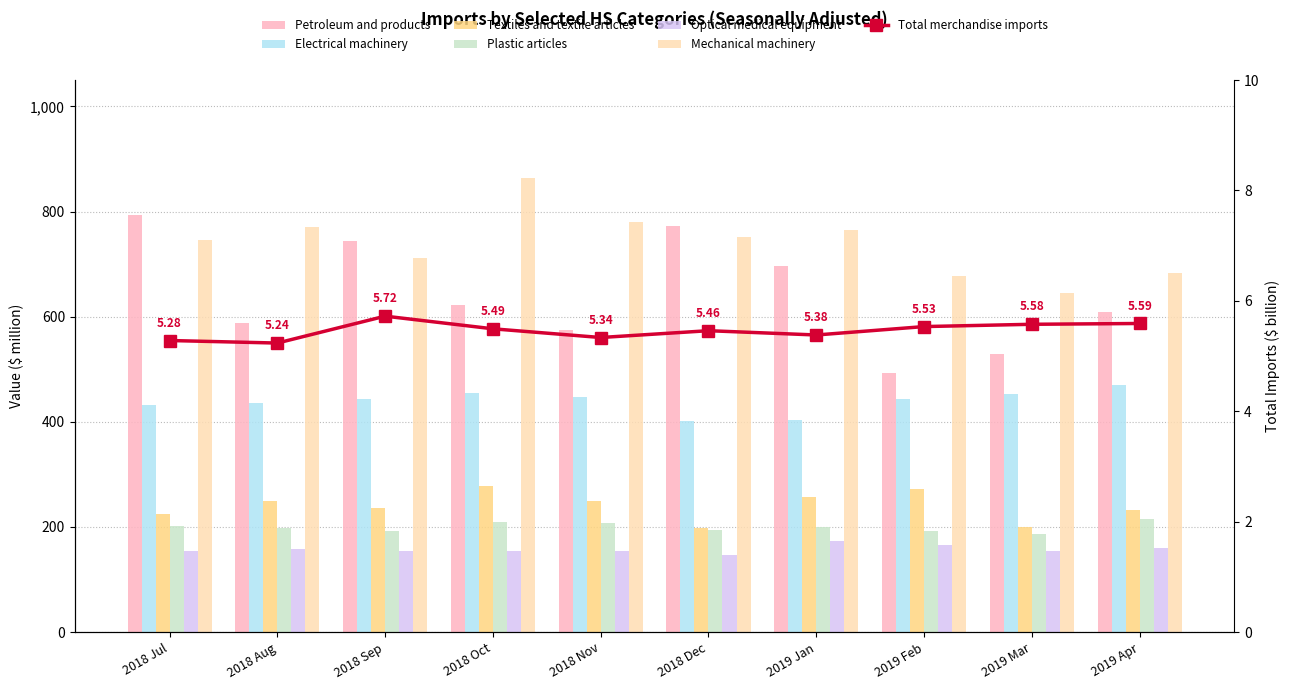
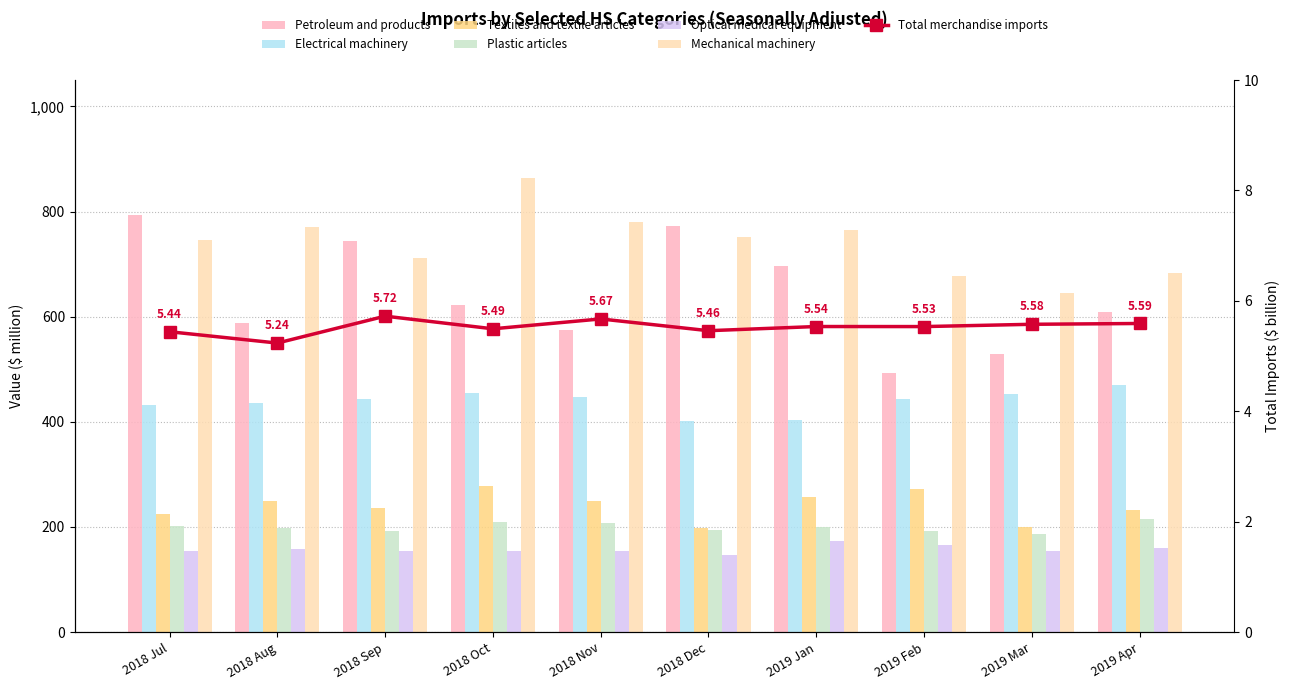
Total merchandise imports, 2018 Jul: 5.28 -> 5.44
Total merchandise imports, 2018 Nov: 5.34 -> 5.67
Total merchandise imports, 2019 Jan: 5.38 -> 5.54
